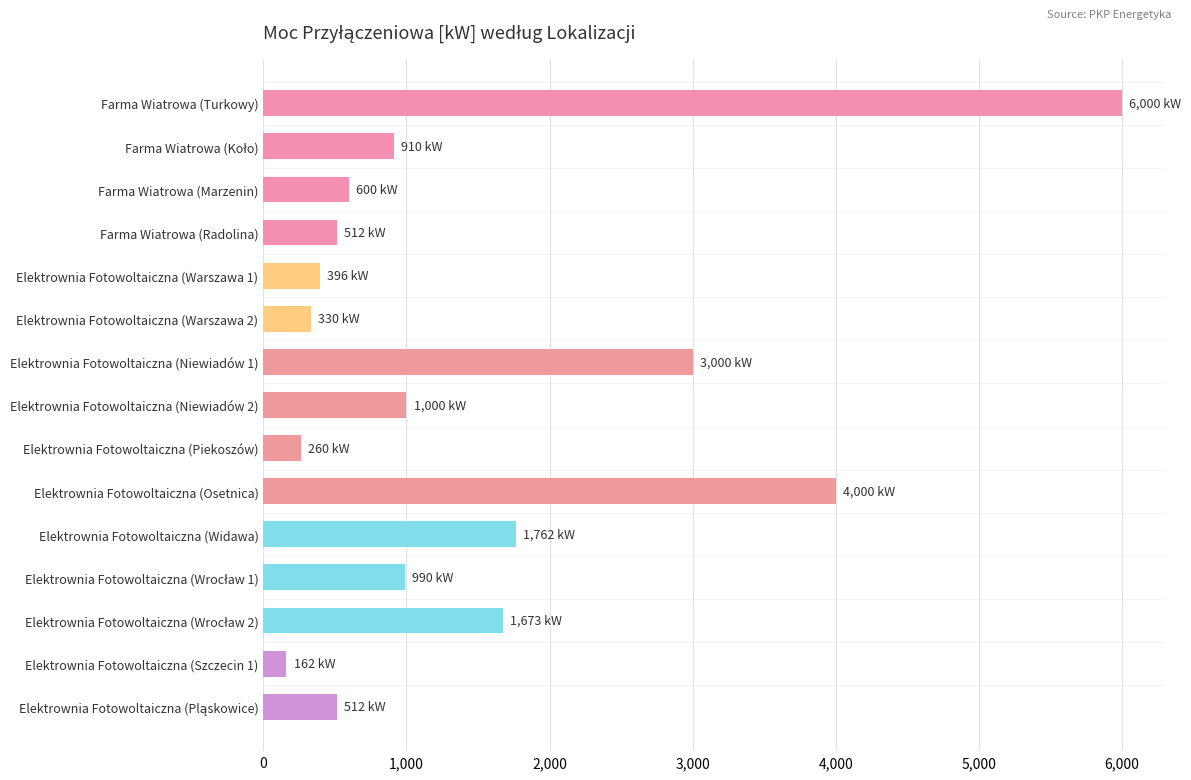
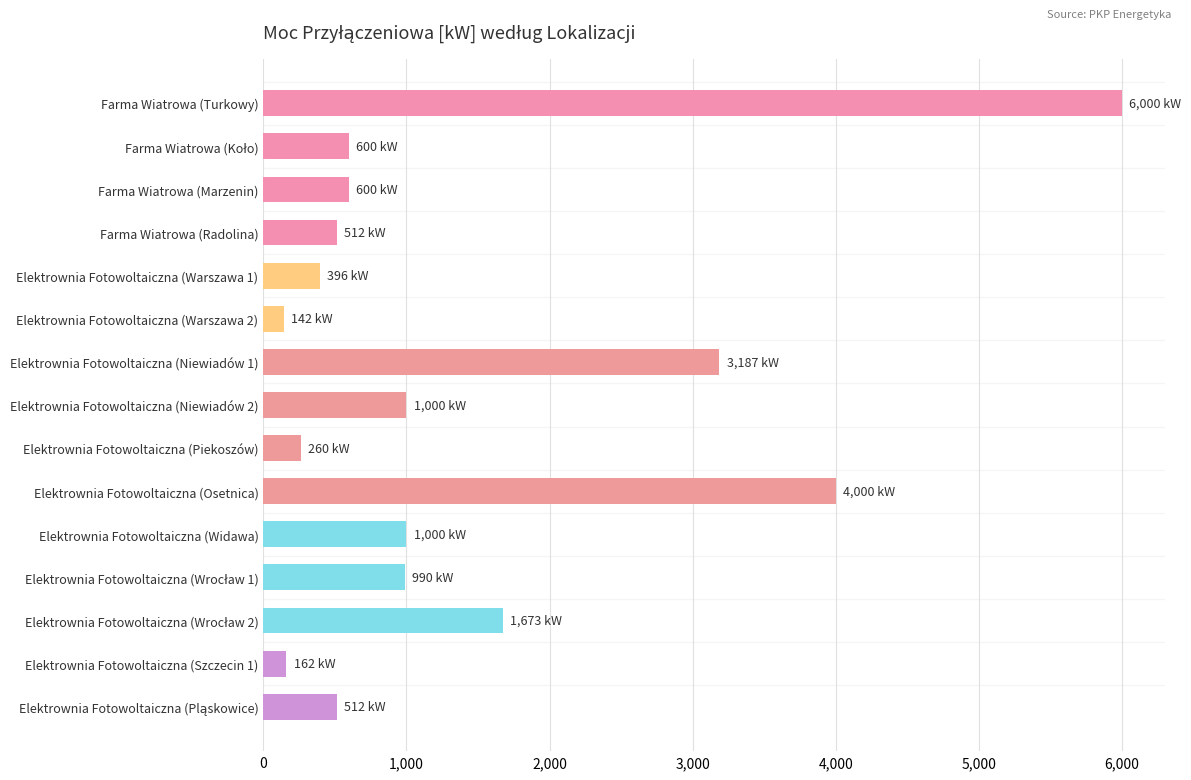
Farma Wiatrowa (Koło): 910 -> 600
Elektrownia Fotowoltaiczna (Warszawa 2): 330 -> 142
Elektrownia Fotowoltaiczna (Niewiadów 1): 3,000 -> 3,187
Elektrownia Fotowoltaiczna (Widawa): 1,762 -> 1,000
